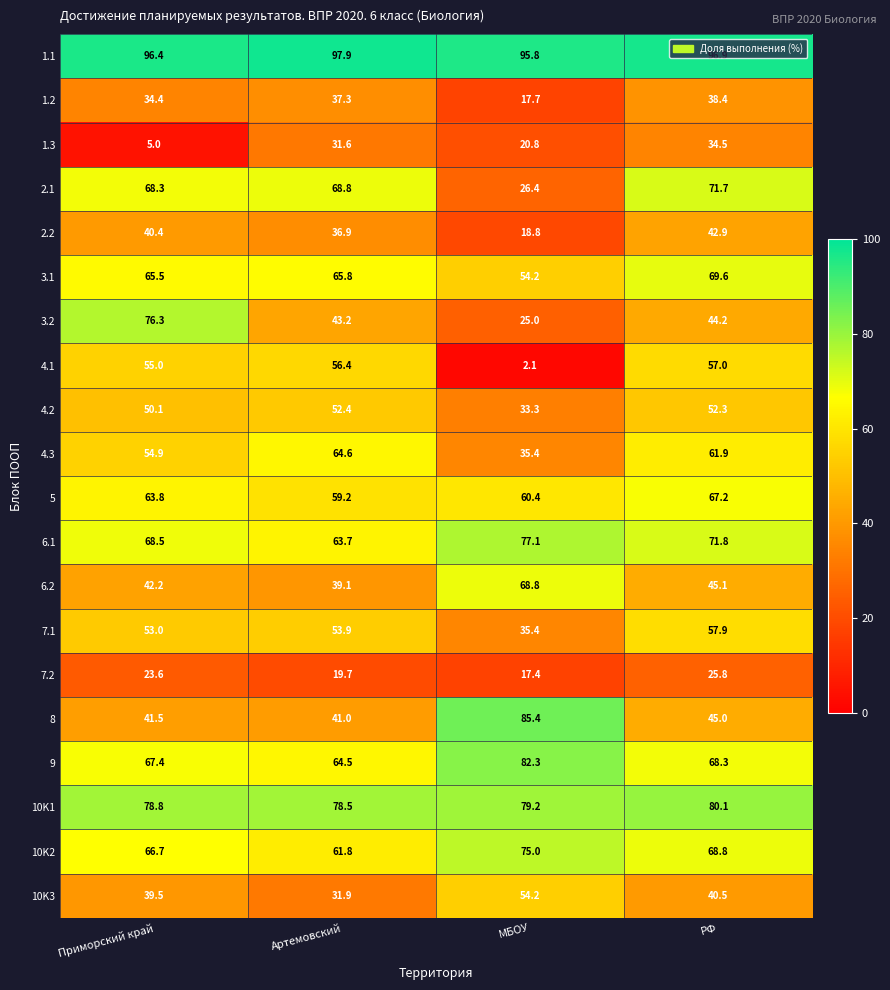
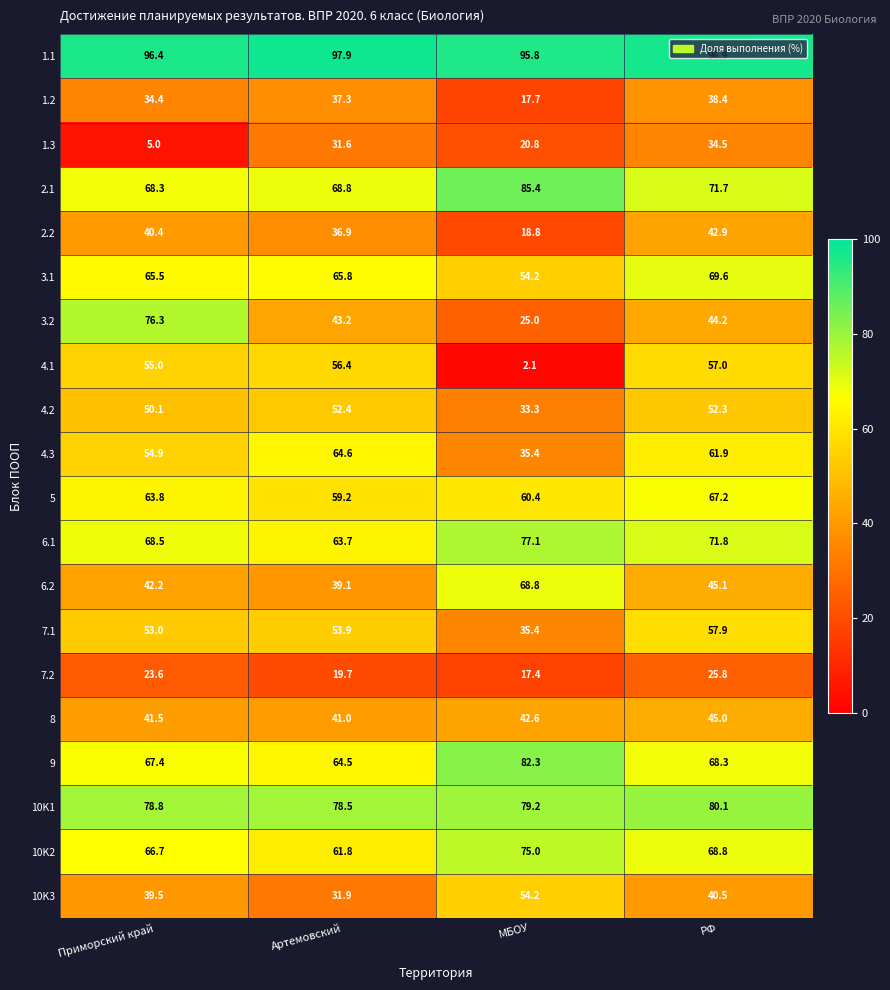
2.1, МБОУ: 26.4 -> 85.4
8, МБОУ: 85.4 -> 42.6
